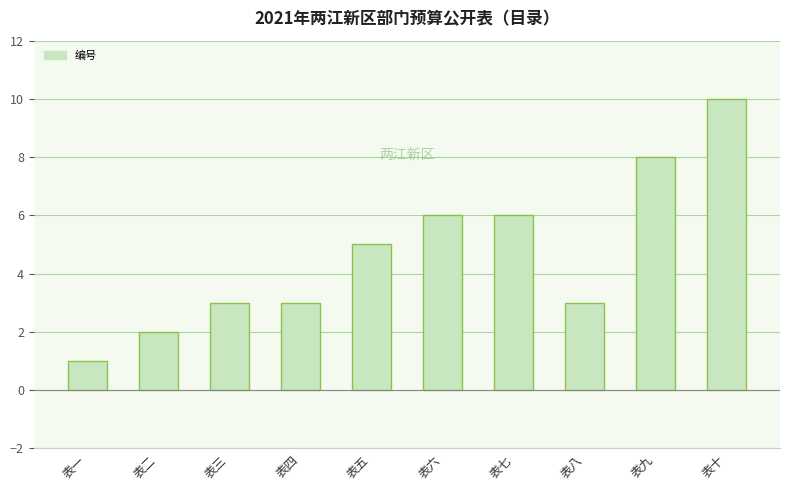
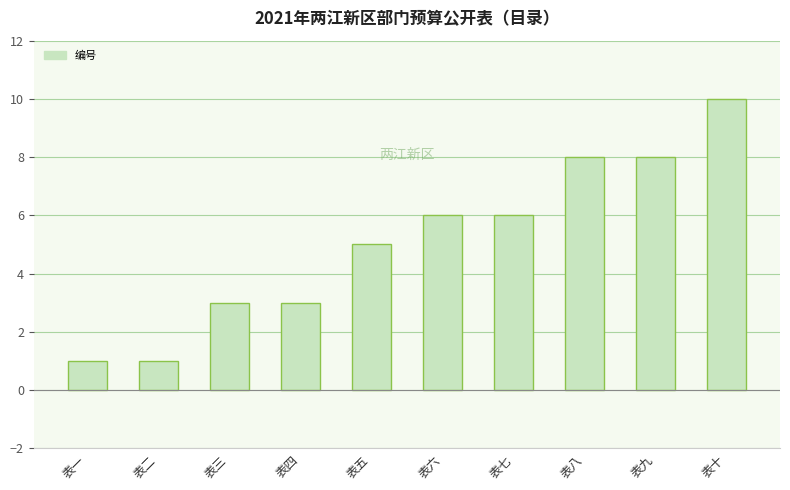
表二: 2 -> 1
表八: 3 -> 8
